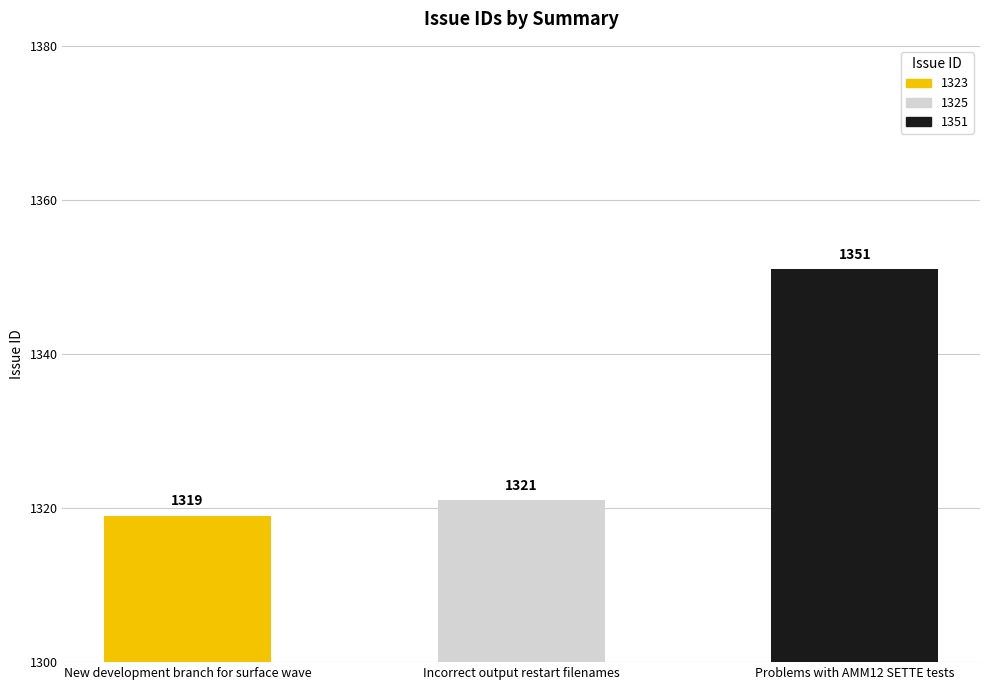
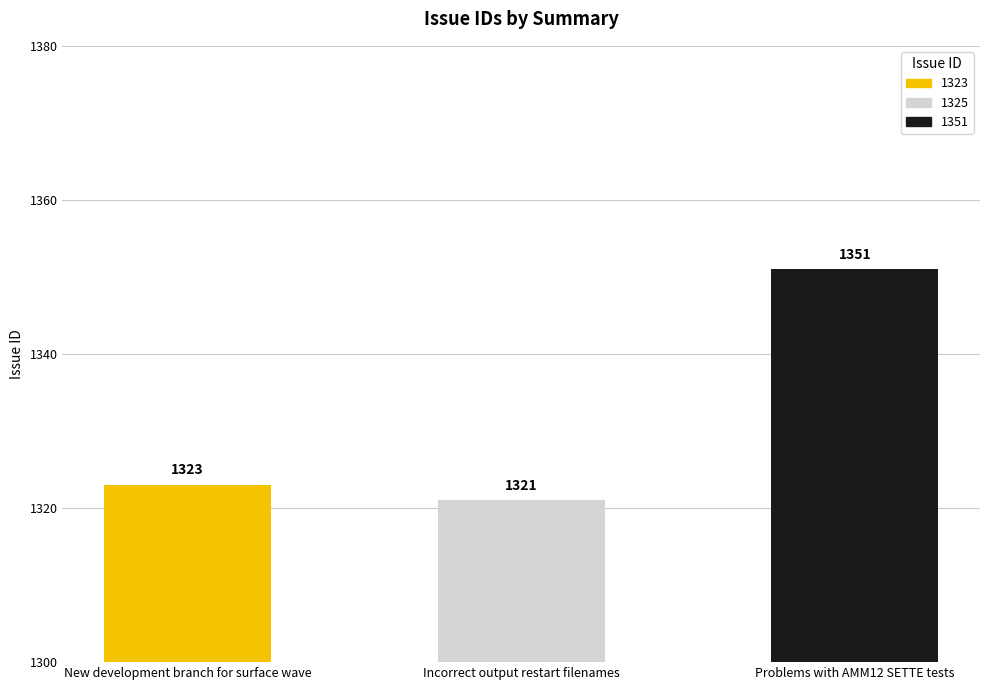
New development branch for surface wave: 1319 -> 1323
